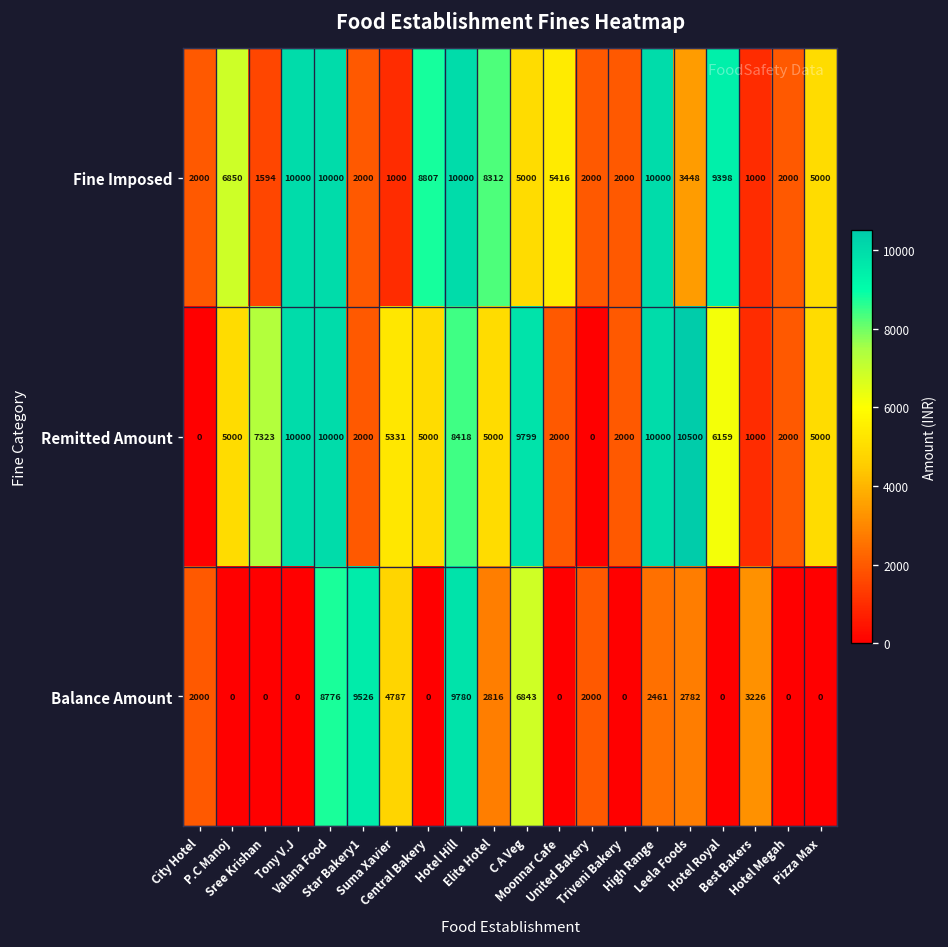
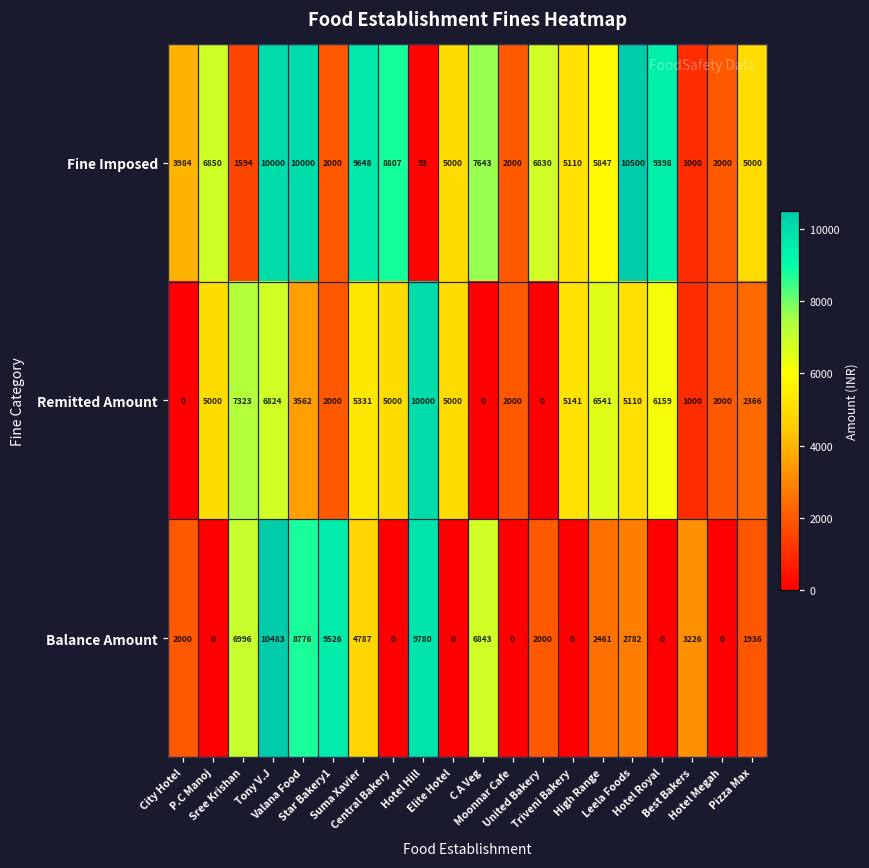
Fine Imposed, City Hotel: 2000 -> 3984
Fine Imposed, Suma Xavier: 1000 -> 9648
Fine Imposed, Hotel Hill: 10000 -> 92
Fine Imposed, Elite Hotel: 8312 -> 5000
Fine Imposed, C A Veg: 5000 -> 7643
Fine Imposed, Moonnar Cafe: 5416 -> 2000
Fine Imposed, United Bakery: 2000 -> 6830
Fine Imposed, Triveni Bakery: 2000 -> 5110
Fine Imposed, High Range: 10000 -> 5847
Fine Imposed, Leela Foods: 3448 -> 10500
Remitted Amount, Tony V.J: 10000 -> 6824
Remitted Amount, Valana Food: 10000 -> 3562
Remitted Amount, Hotel Hill: 8418 -> 10000
Remitted Amount, C A Veg: 9799 -> 0
Remitted Amount, Triveni Bakery: 2000 -> 5141
Remitted Amount, High Range: 10000 -> 6541
Remitted Amount, Leela Foods: 10500 -> 5110
Remitted Amount, Pizza Max: 5000 -> 2366
Balance Amount, Sree Krishan: 0 -> 6996
Balance Amount, Tony V.J: 0 -> 10483
Balance Amount, Elite Hotel: 2816 -> 0
Balance Amount, Pizza Max: 0 -> 1936
